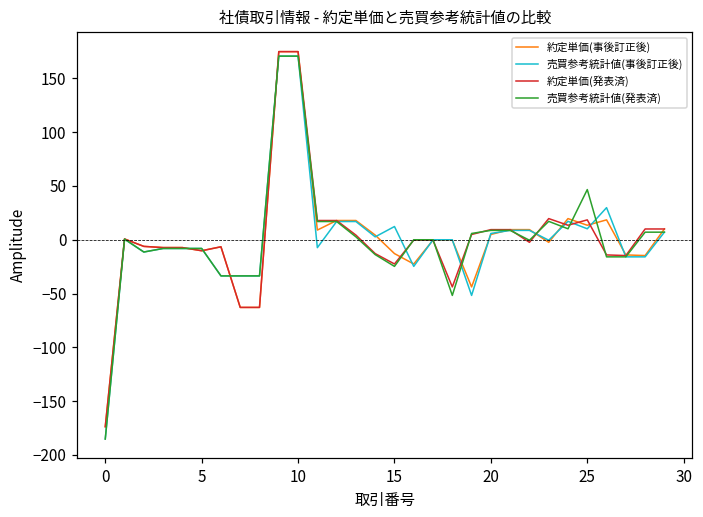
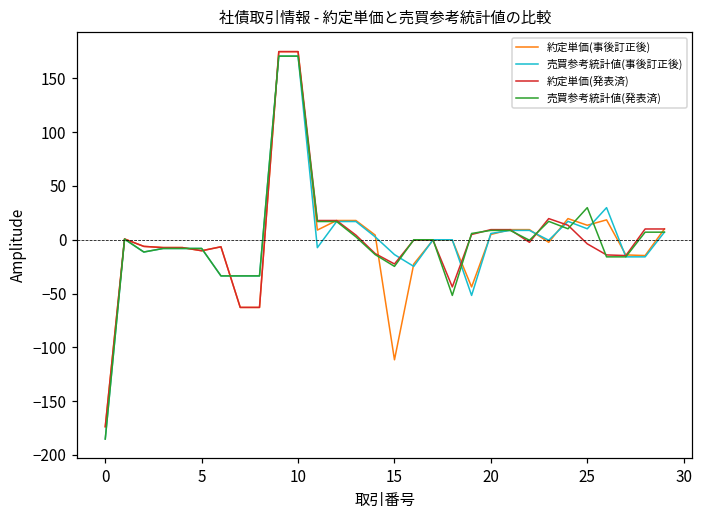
約定単価(事後訂正後), 15: -10 -> -110
売買参考統計値(事後訂正後), 15: 10 -> -10
約定単価(発表済), 25: 20 -> 0
売買参考統計値(発表済), 25: 50 -> 30
